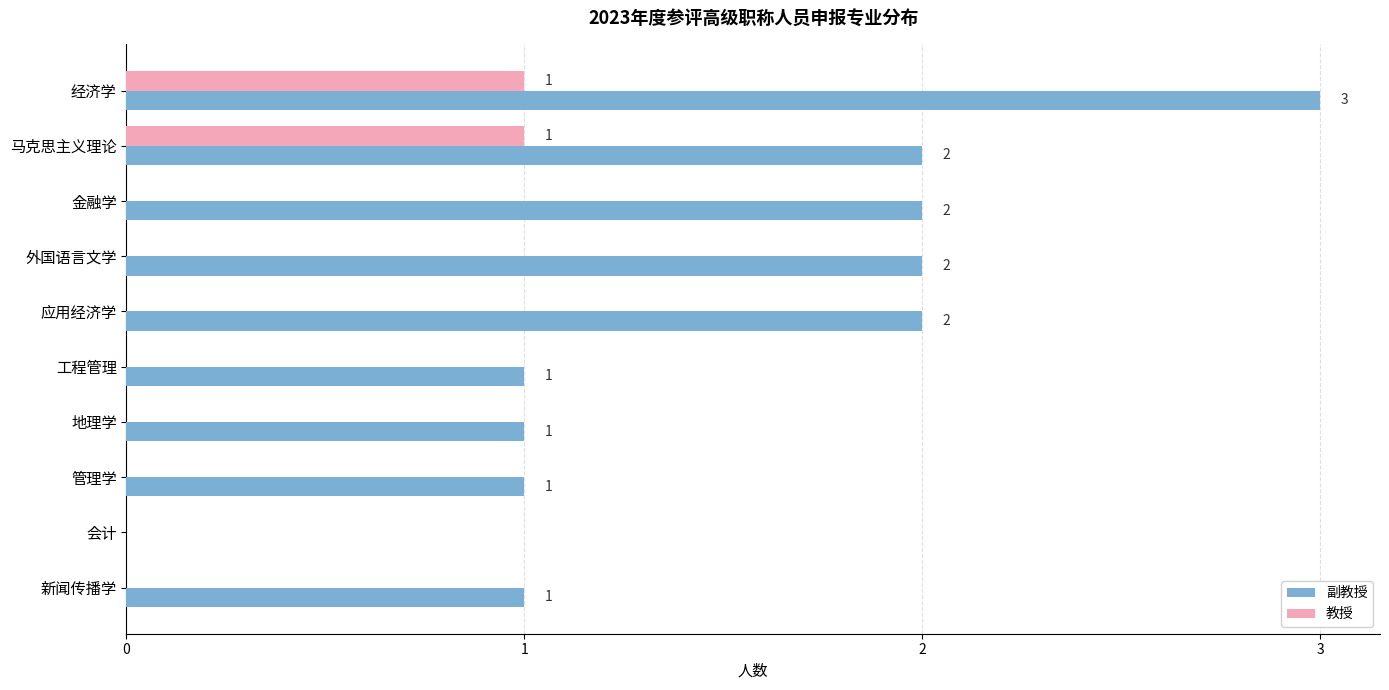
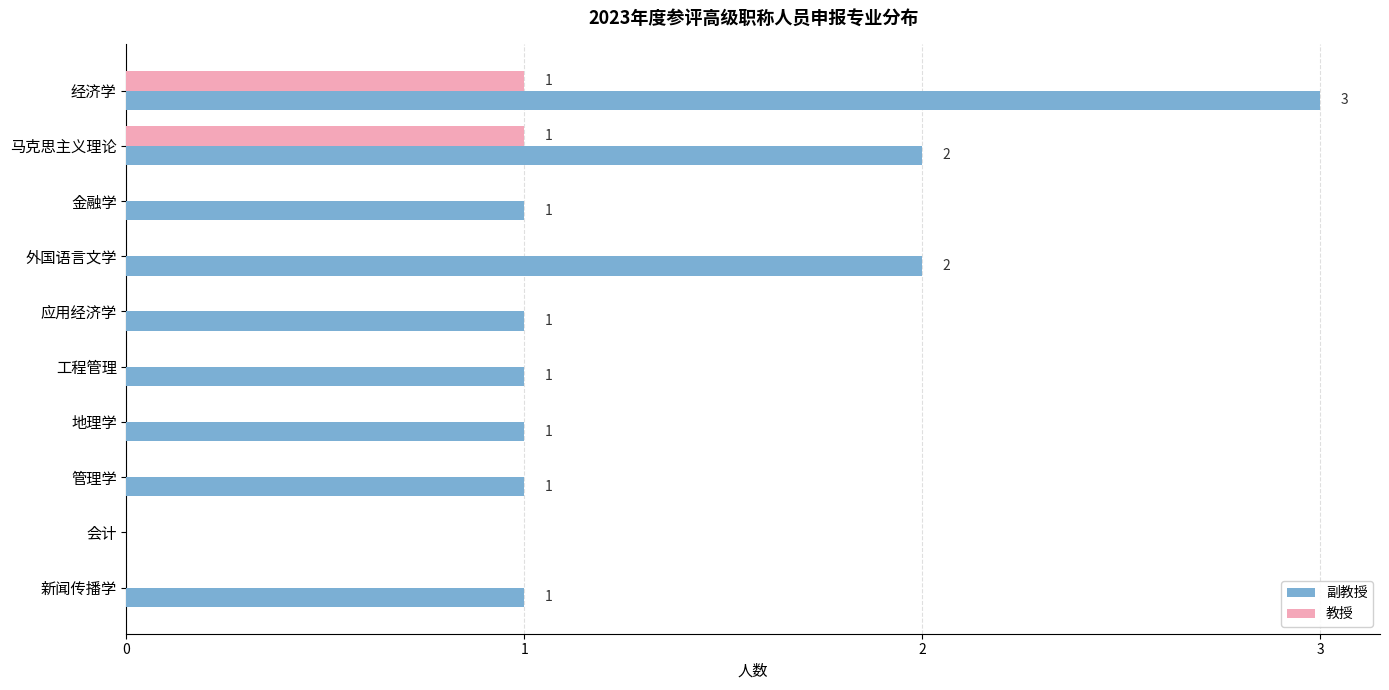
副教授, 金融学: 2 -> 1
副教授, 应用经济学: 2 -> 1
